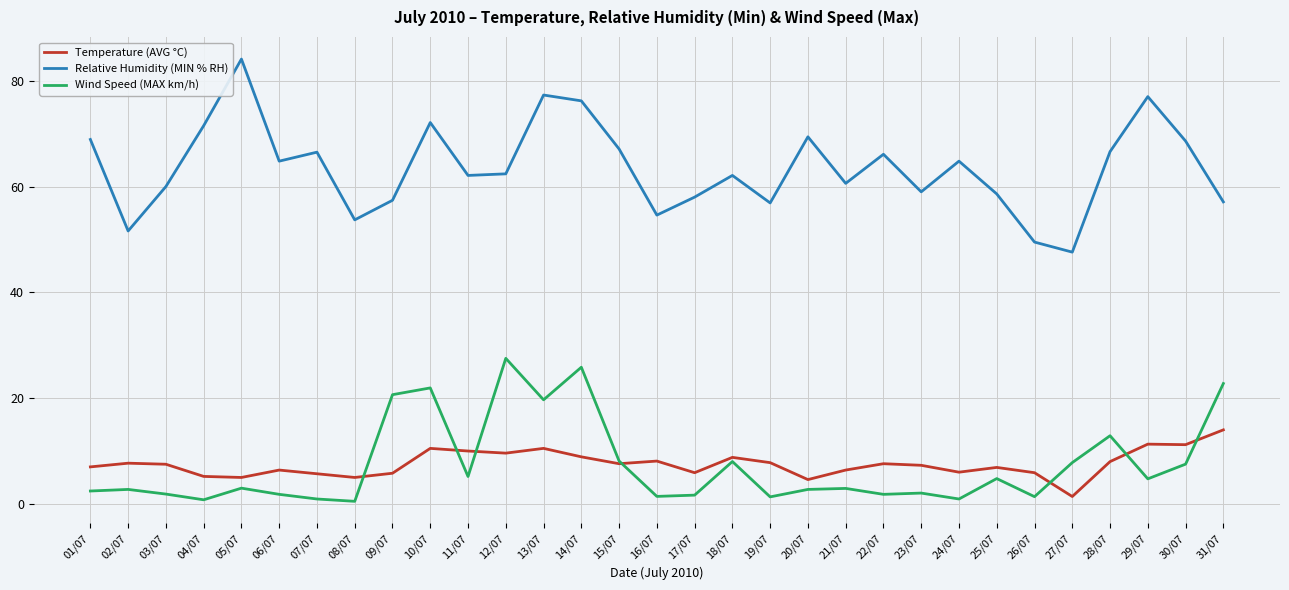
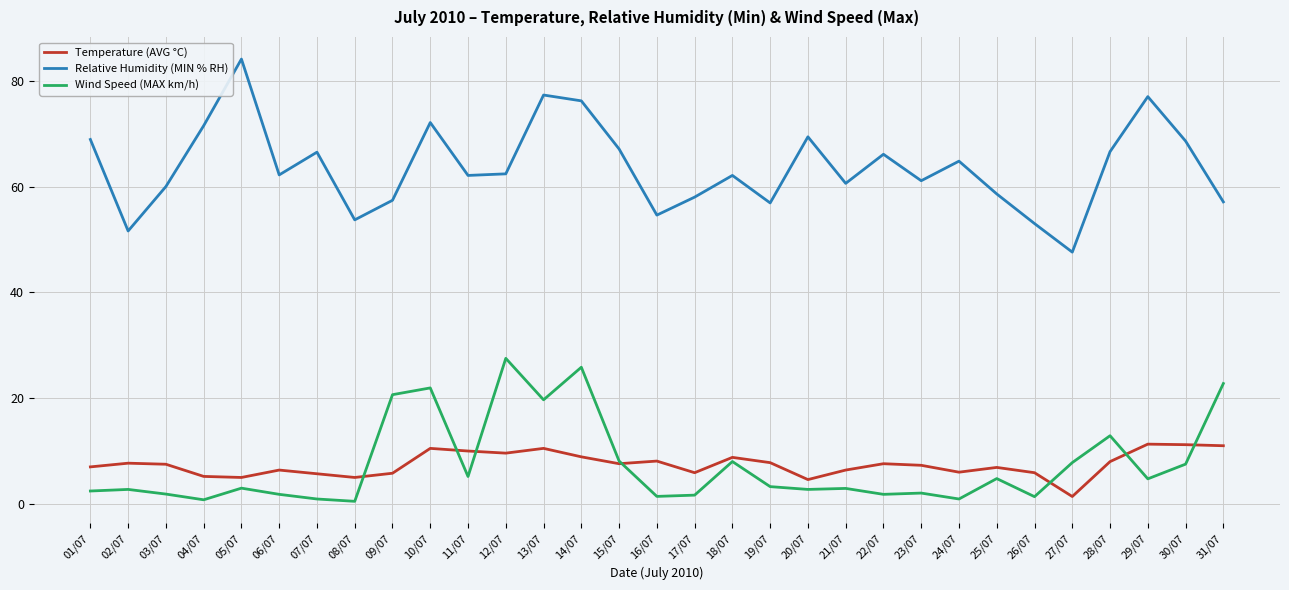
Relative Humidity (MIN % RH), 06/07: 65 -> 62
Wind Speed (MAX km/h), 19/07: 1 -> 3
Relative Humidity (MIN % RH), 23/07: 59 -> 61
Relative Humidity (MIN % RH), 26/07: 50 -> 53
Temperature (AVG °C), 31/07: 14 -> 11
